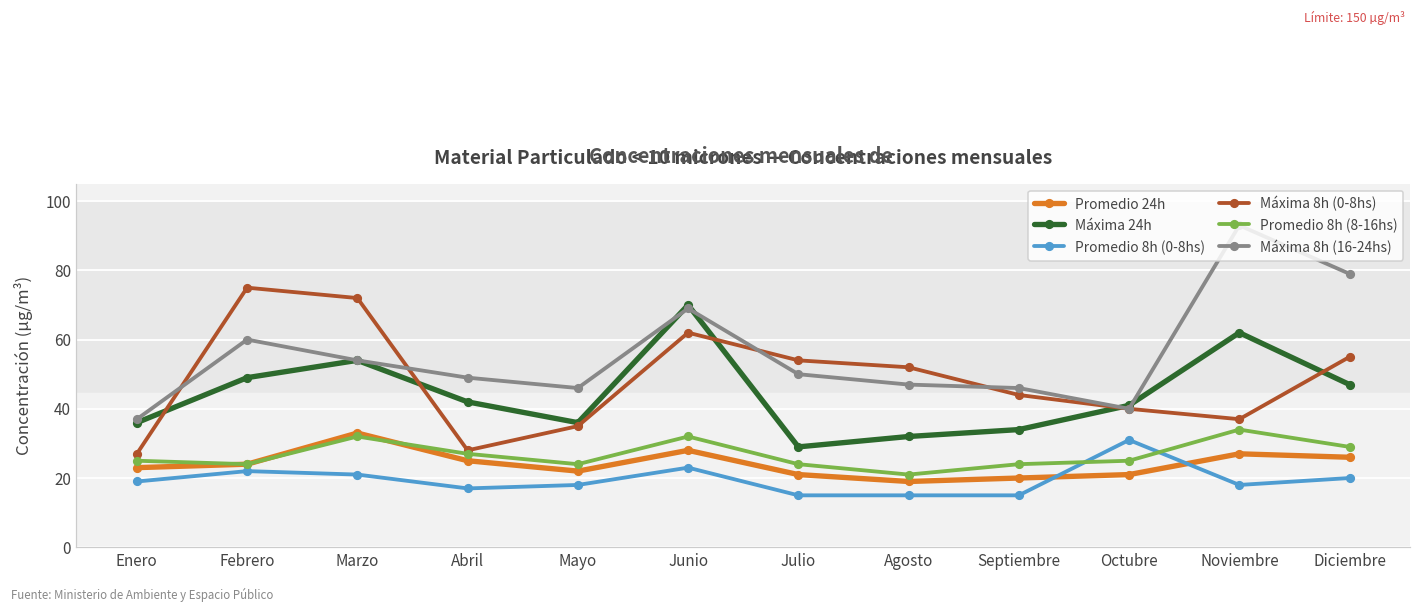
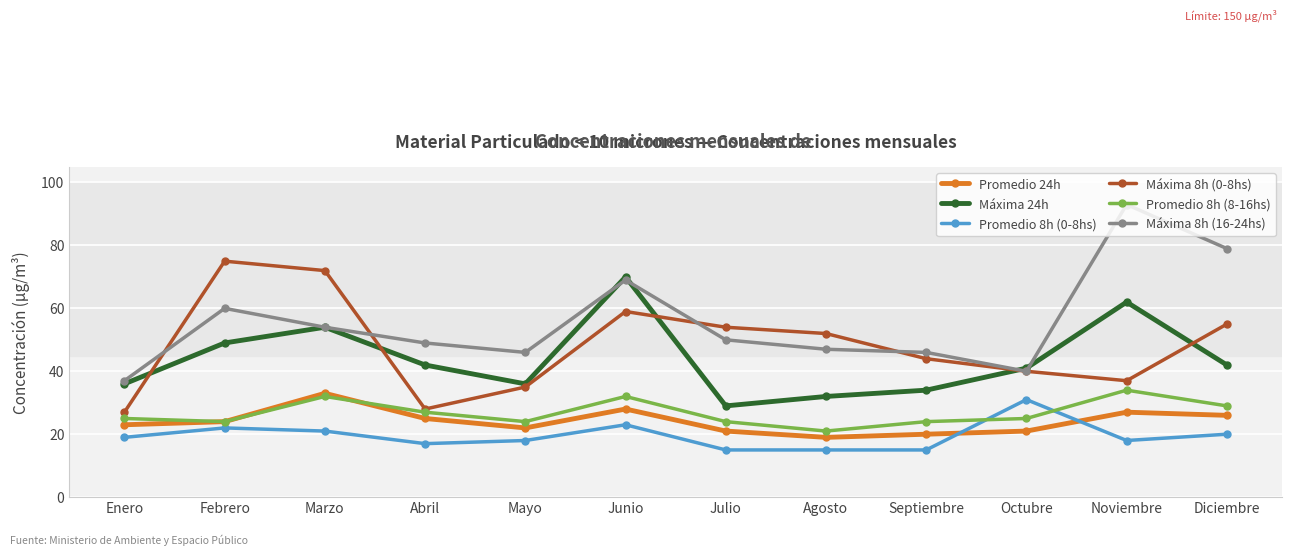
Máxima 8h (0-8hs), Junio: 62 -> 59
Máxima 24h, Diciembre: 47 -> 42
